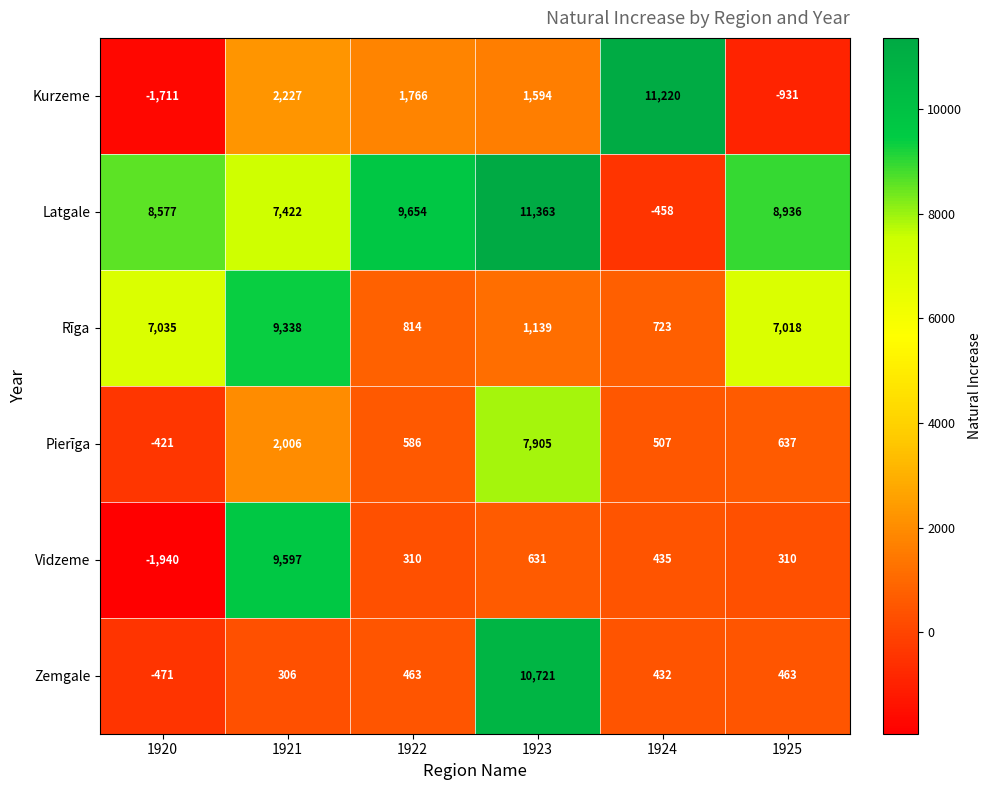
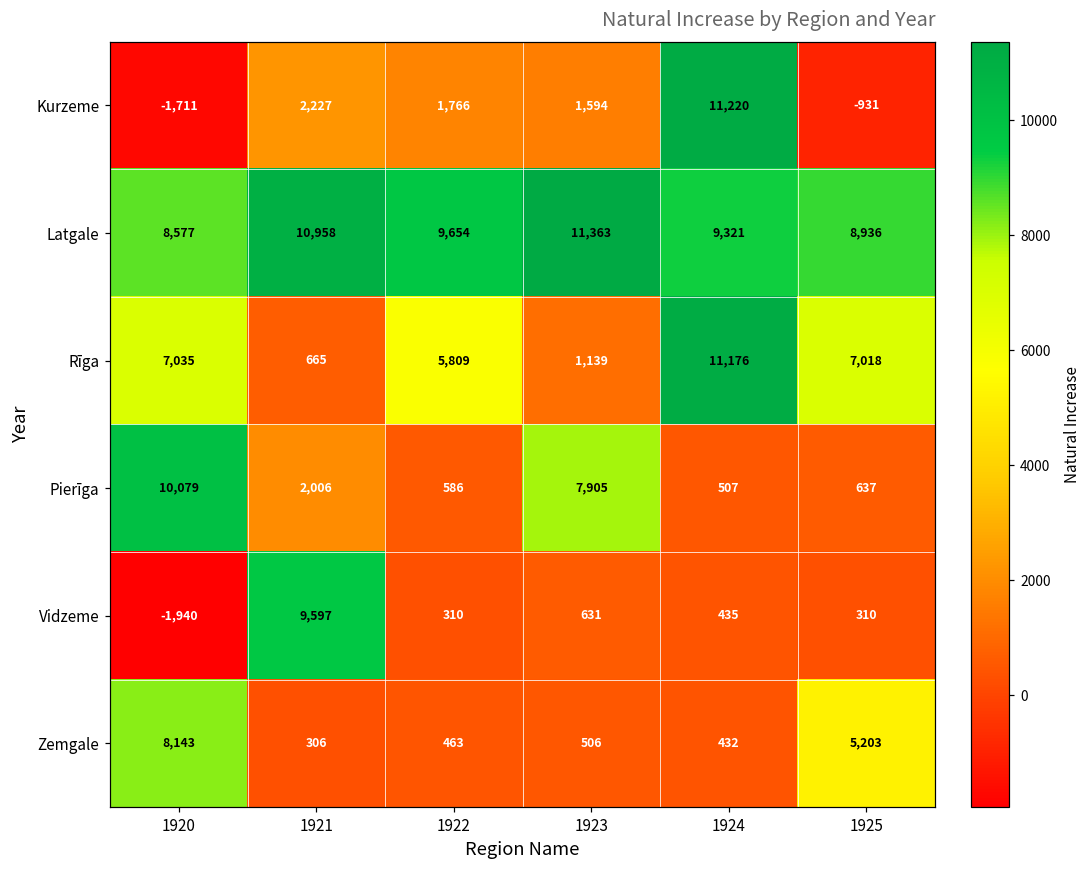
Latgale, 1921: 7,422 -> 10,958
Latgale, 1924: -458 -> 9,321
Rīga, 1921: 9,338 -> 665
Rīga, 1922: 814 -> 5,809
Rīga, 1924: 723 -> 11,176
Pierīga, 1920: -421 -> 10,079
Zemgale, 1920: -471 -> 8,143
Zemgale, 1923: 10,721 -> 506
Zemgale, 1925: 463 -> 5,203
